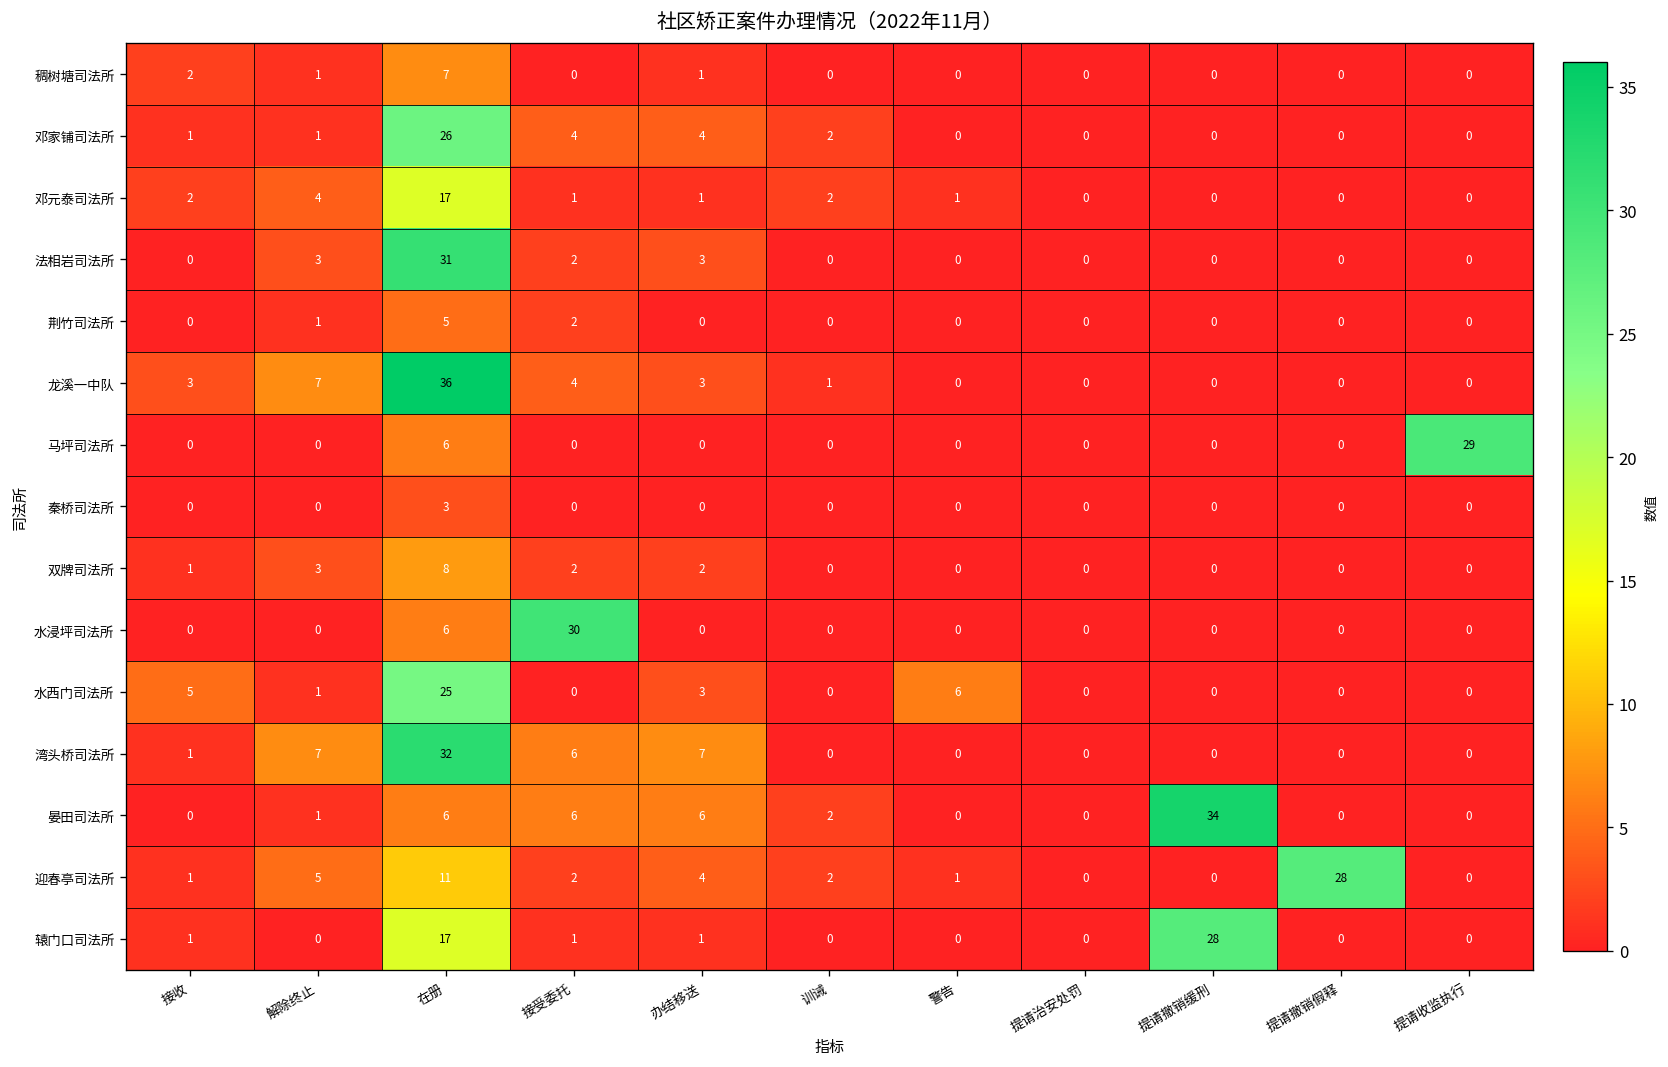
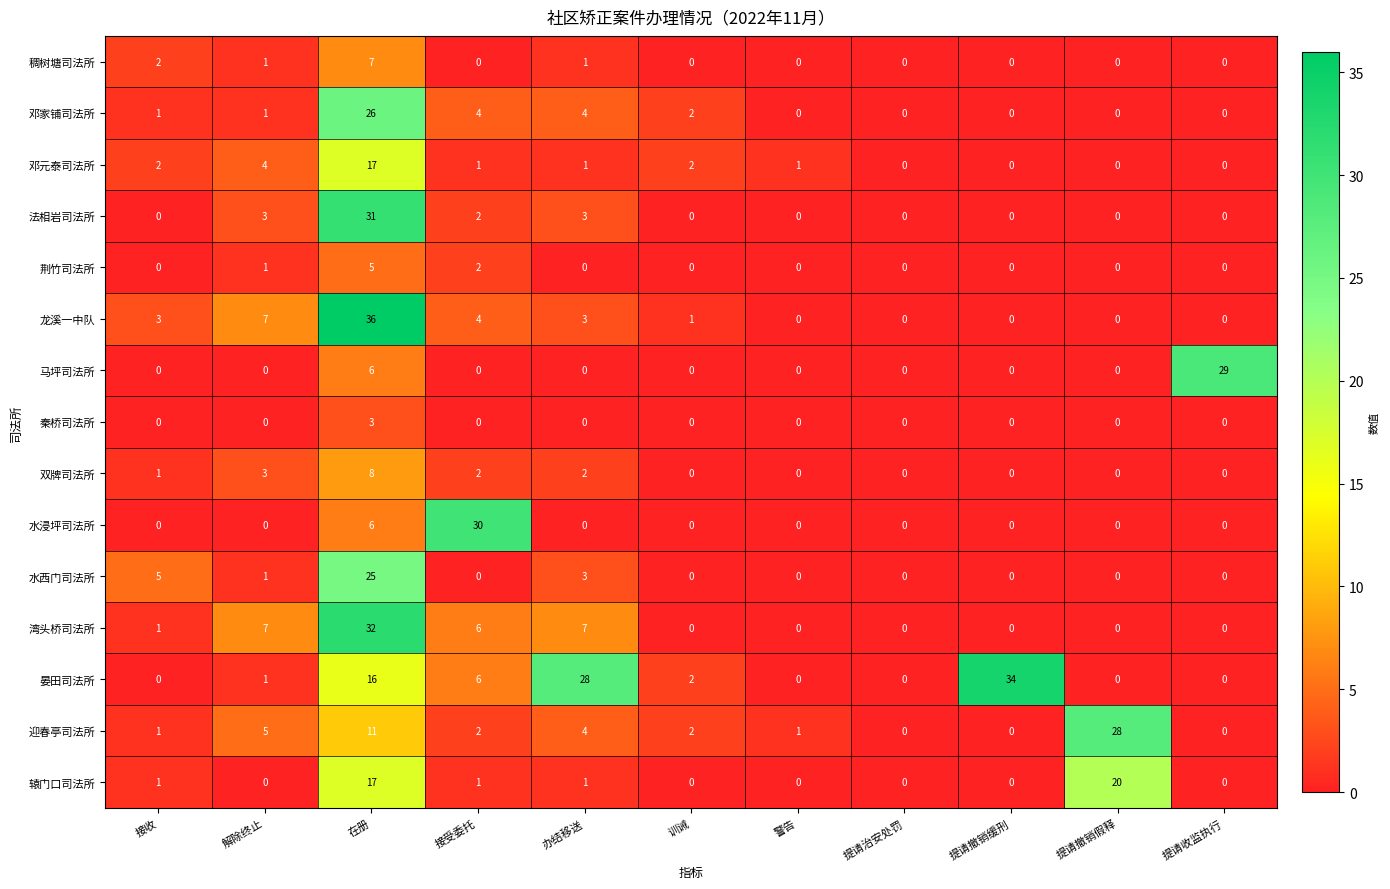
水西门司法所, 警告: 6 -> 0
晏田司法所, 在册: 6 -> 16
晏田司法所, 办结移送: 6 -> 28
辕门口司法所, 提请撤销缓刑: 28 -> 0
辕门口司法所, 提请撤销假释: 0 -> 20
